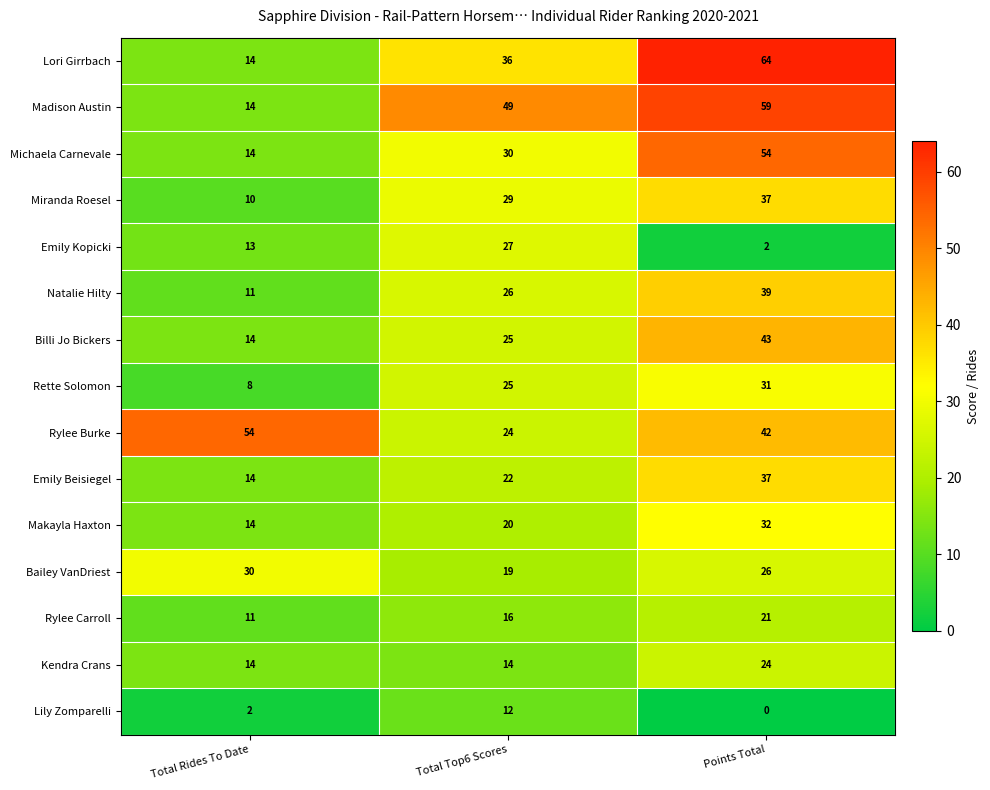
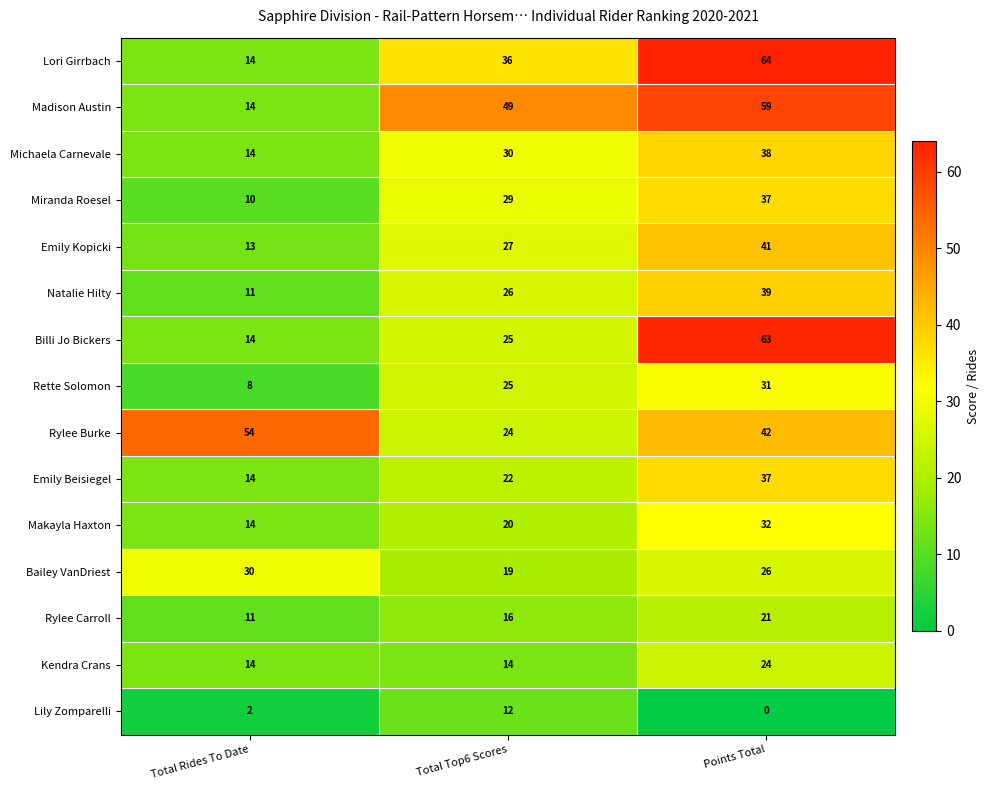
Michaela Carnevale, Points Total: 54 -> 38
Emily Kopicki, Points Total: 2 -> 41
Billi Jo Bickers, Points Total: 43 -> 63
